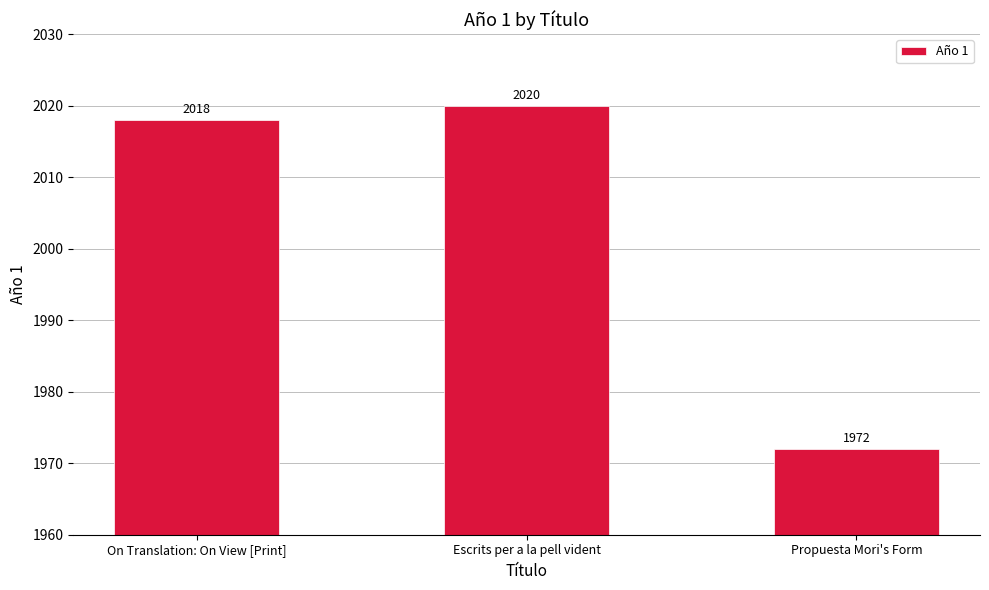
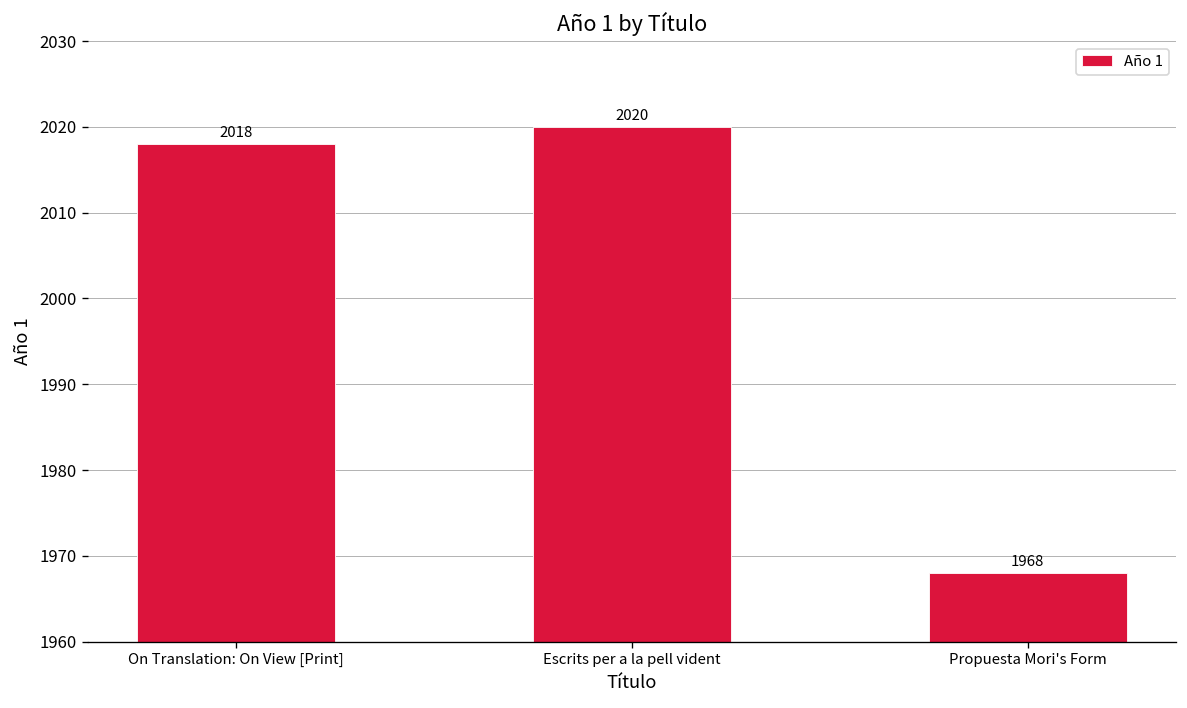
Propuesta Mori's Form: 1972 -> 1968
